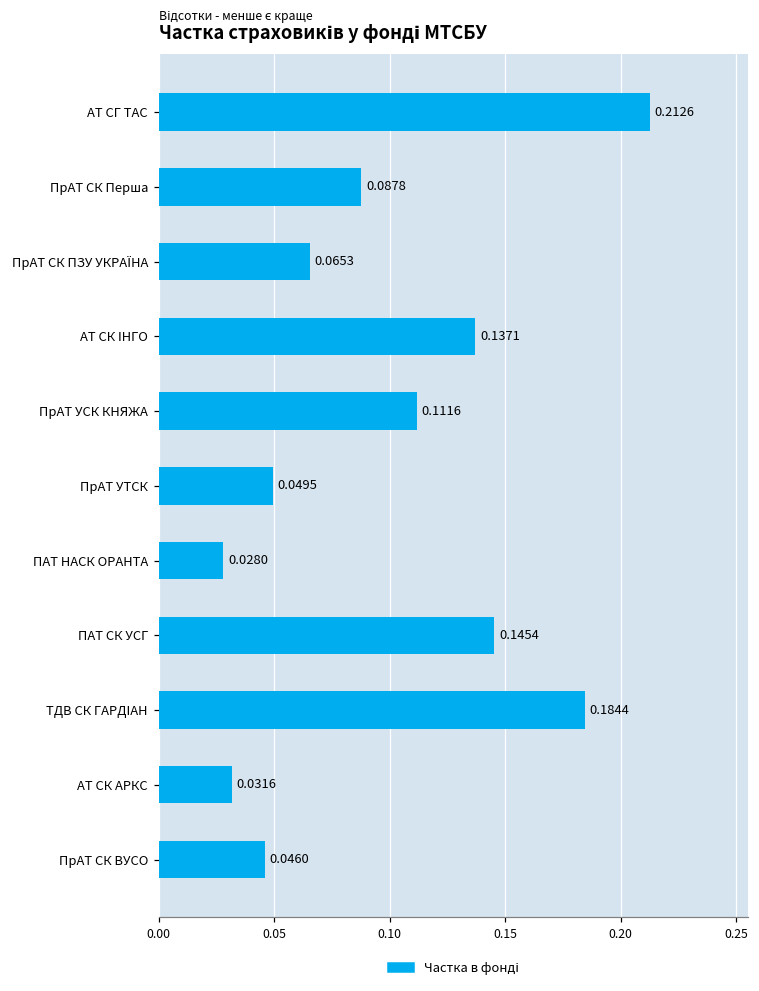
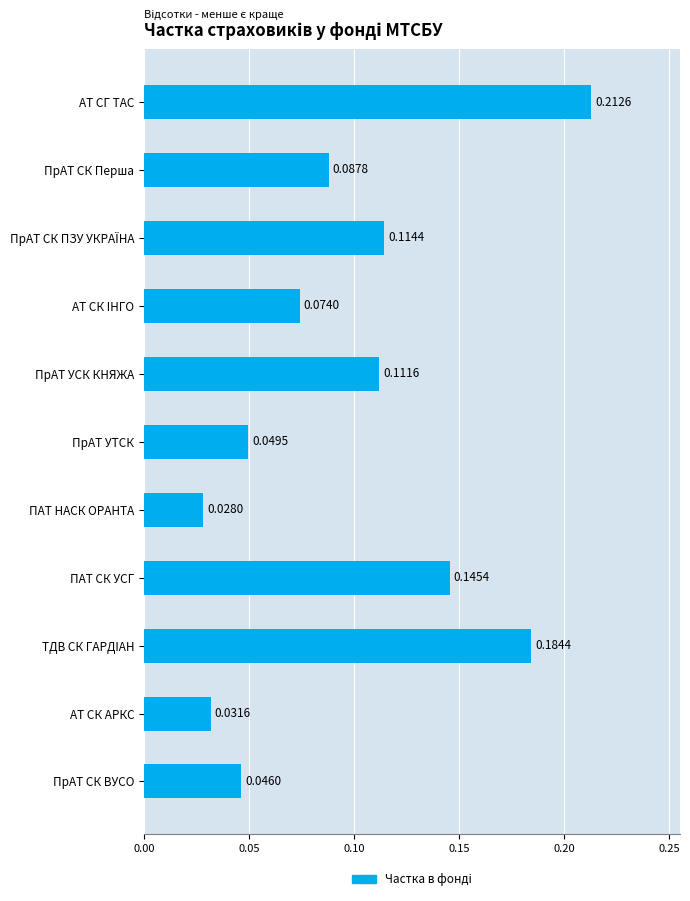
ПрАТ СК ПЗУ УКРАЇНА: 0.0653 -> 0.1144
АТ СК ІНГО: 0.1371 -> 0.0740
